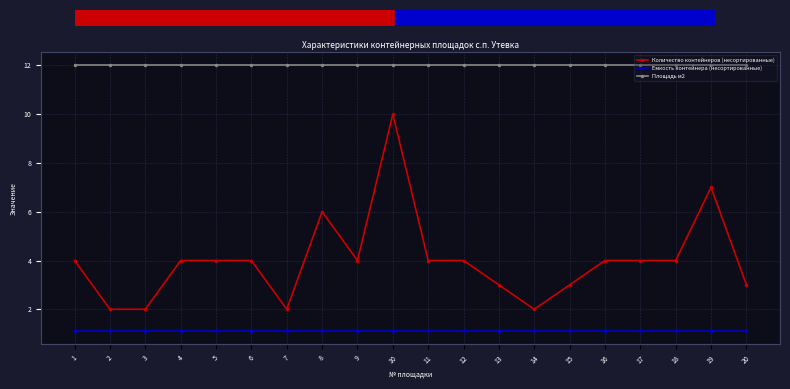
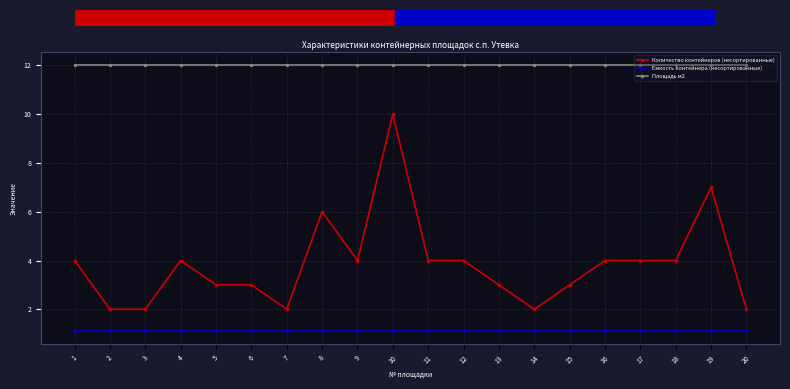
Количество контейнеров (несортированные), 5: 4 -> 3
Количество контейнеров (несортированные), 6: 4 -> 3
Количество контейнеров (несортированные), 20: 3 -> 2
